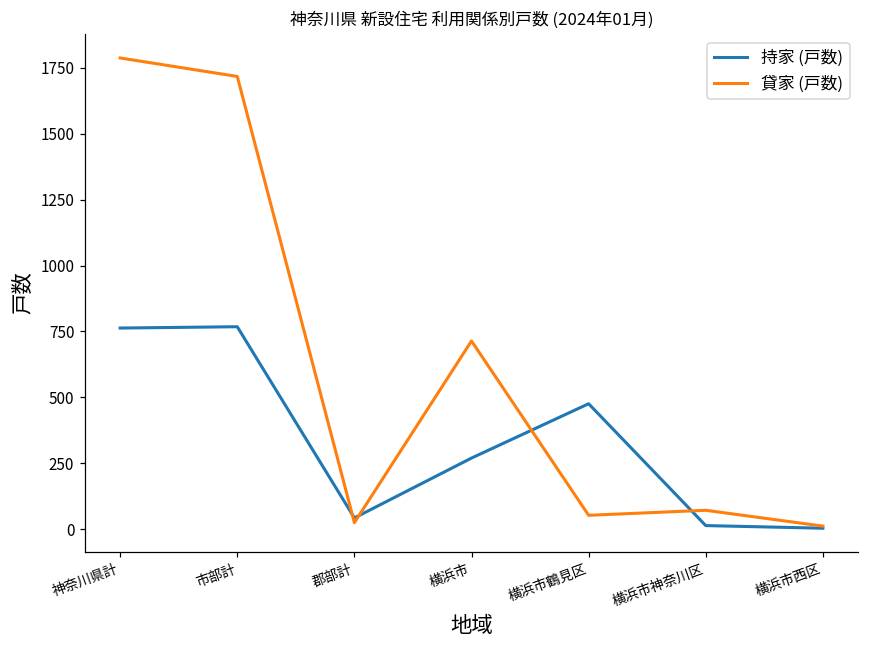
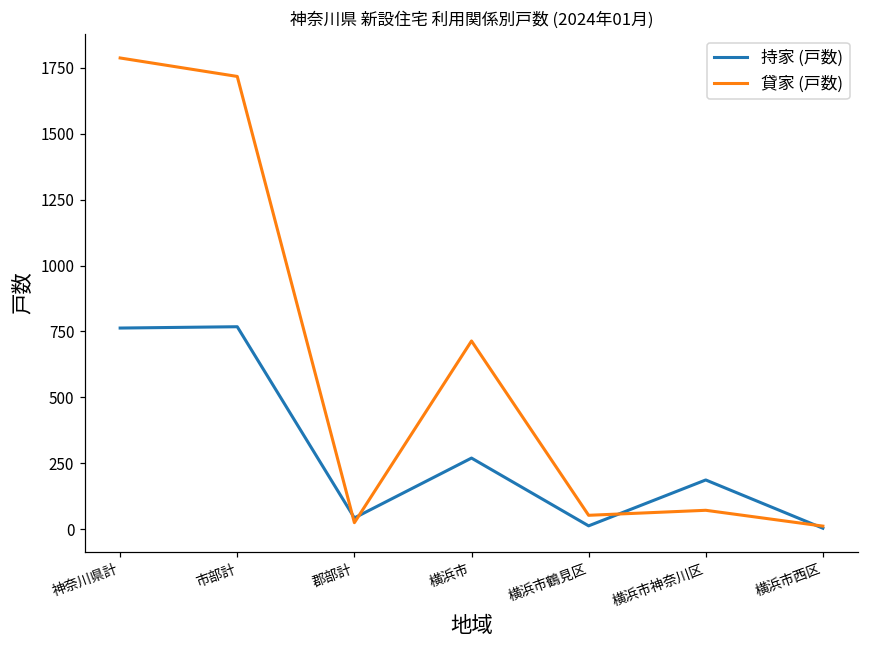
持家 (戸数), 横浜市鶴見区: 480 -> 10
持家 (戸数), 横浜市神奈川区: 10 -> 190
